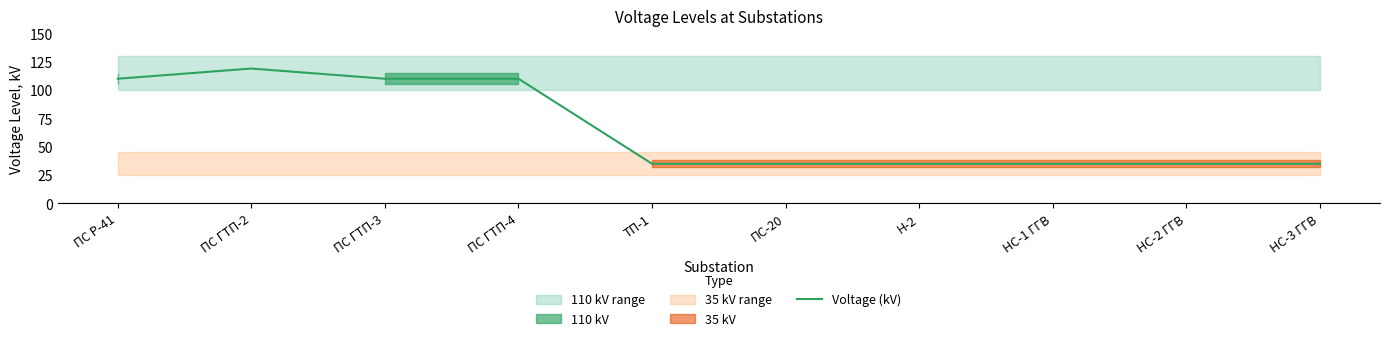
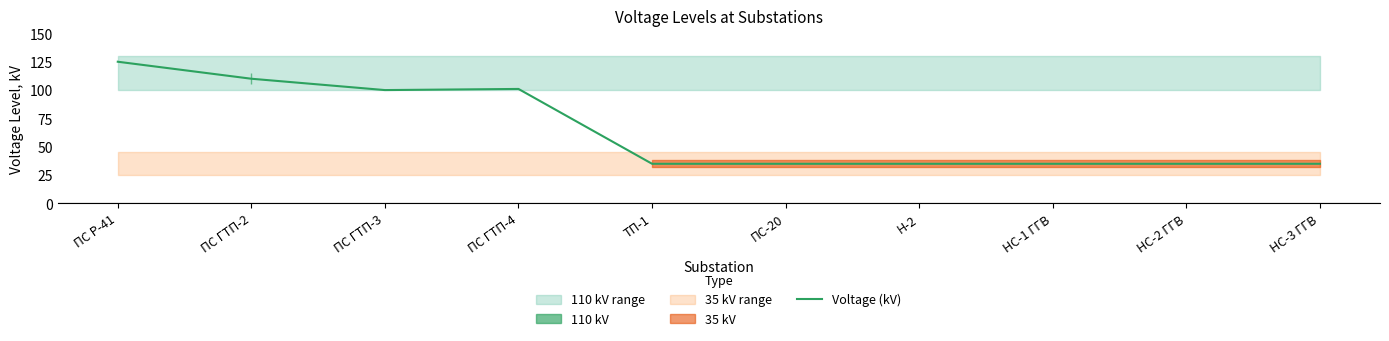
Voltage (kV), ПС Р-41: 110 -> 125
Voltage (kV), ПС ГТП-2: 119 -> 110
Voltage (kV), ПС ГТП-3: 110 -> 100
Voltage (kV), ПС ГТП-4: 110 -> 101
